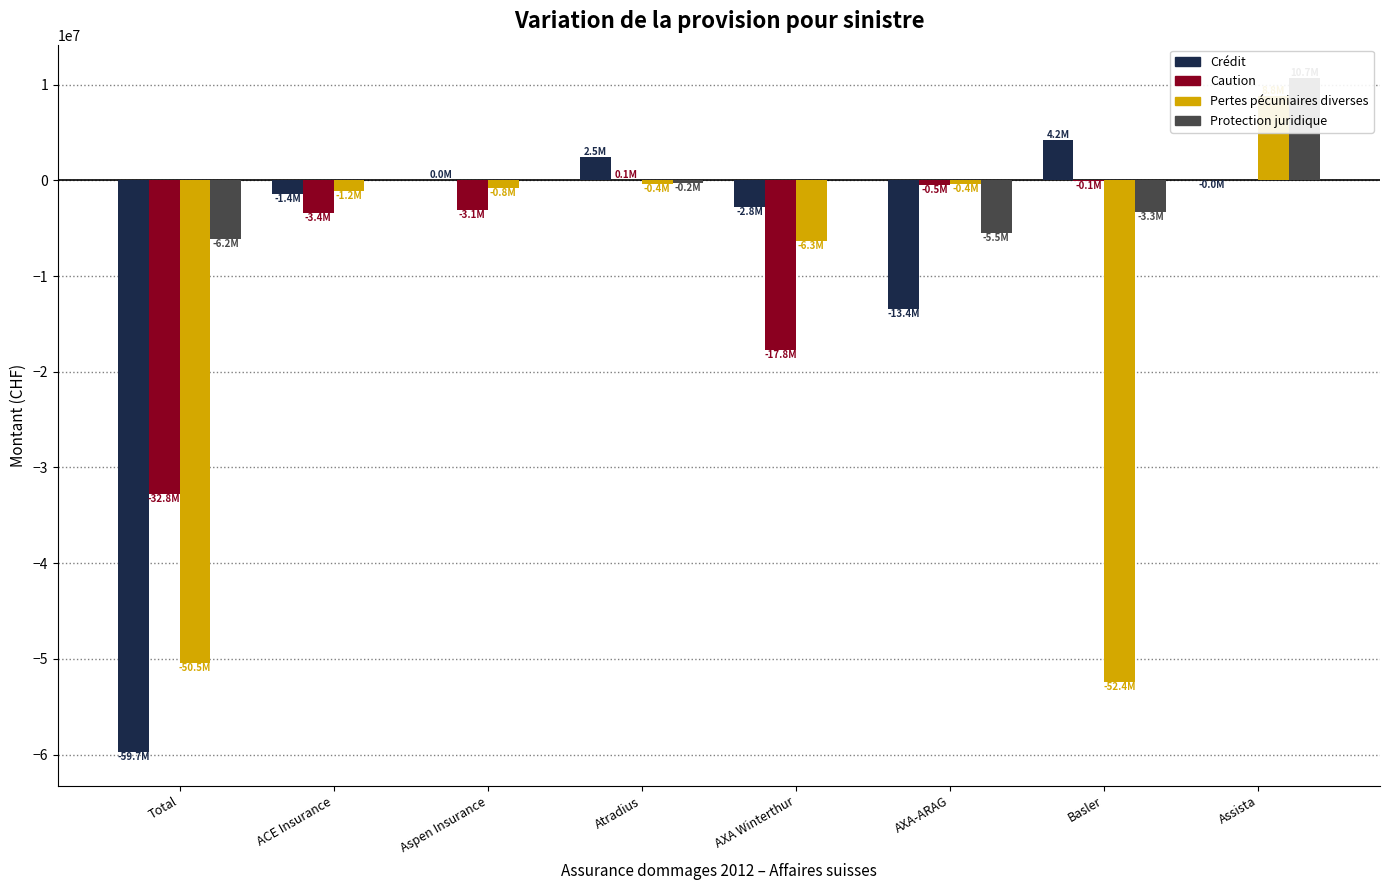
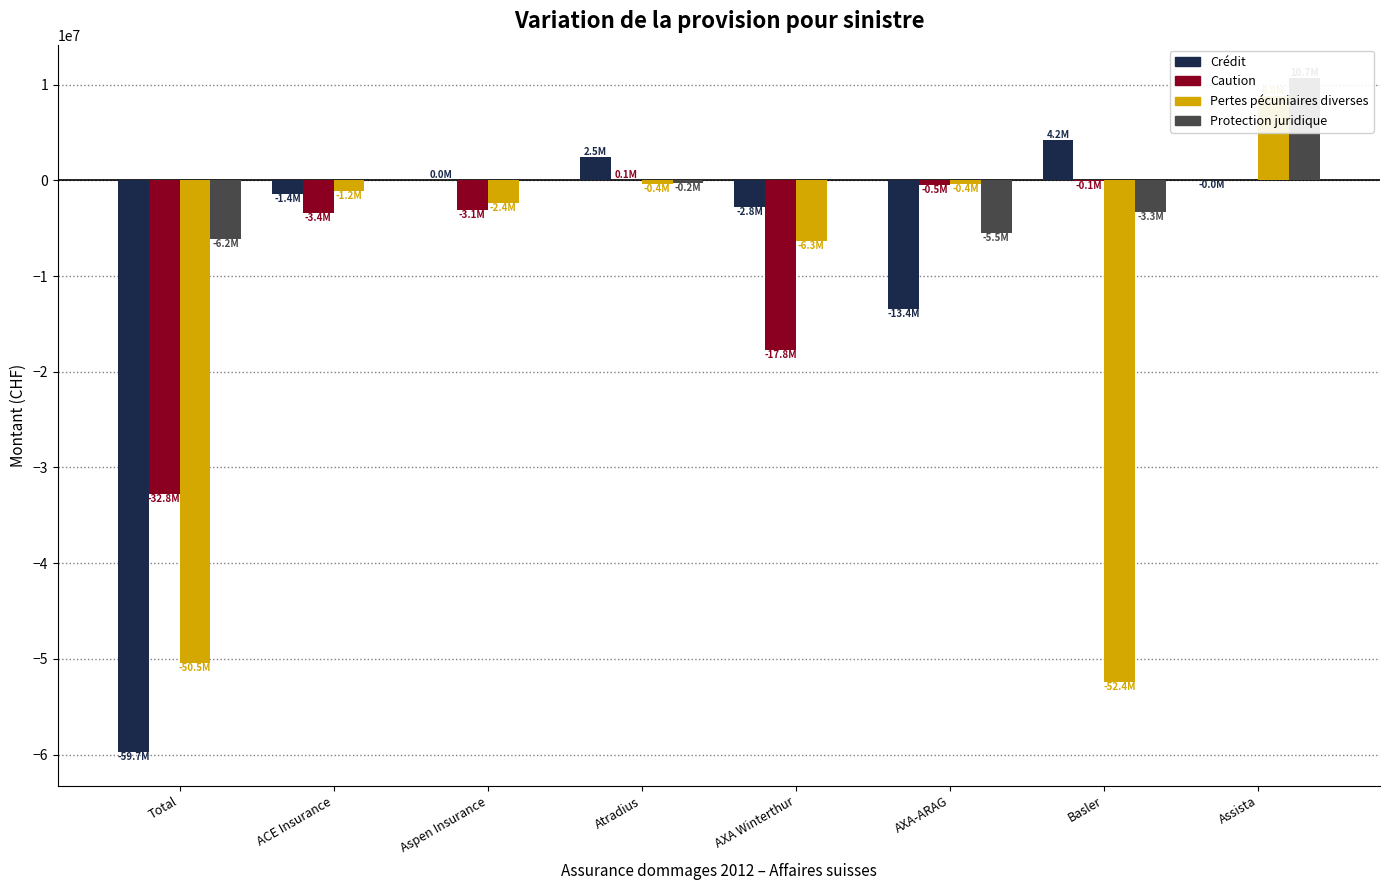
Pertes pécuniaires diverses, Aspen Insurance: -0.8M -> -2.4M
